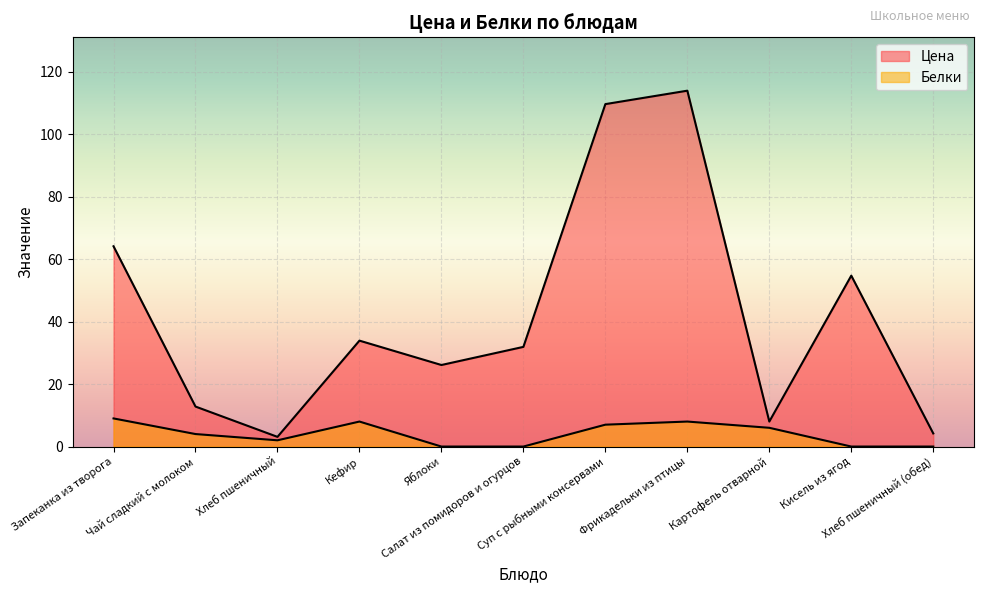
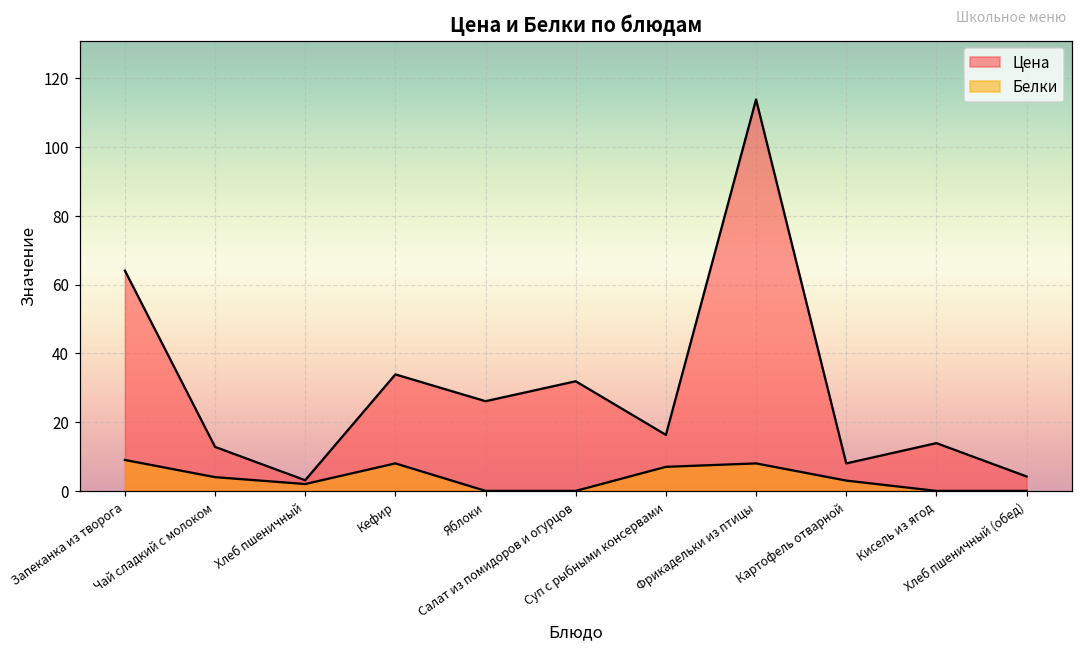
Цена, Суп с рыбными консервами: 110 -> 16
Белки, Картофель отварной: 6 -> 3
Цена, Кисель из ягод: 55 -> 14
